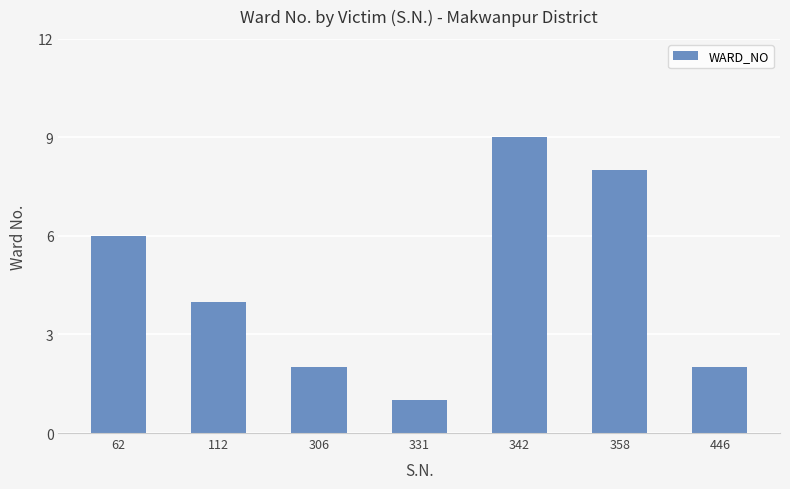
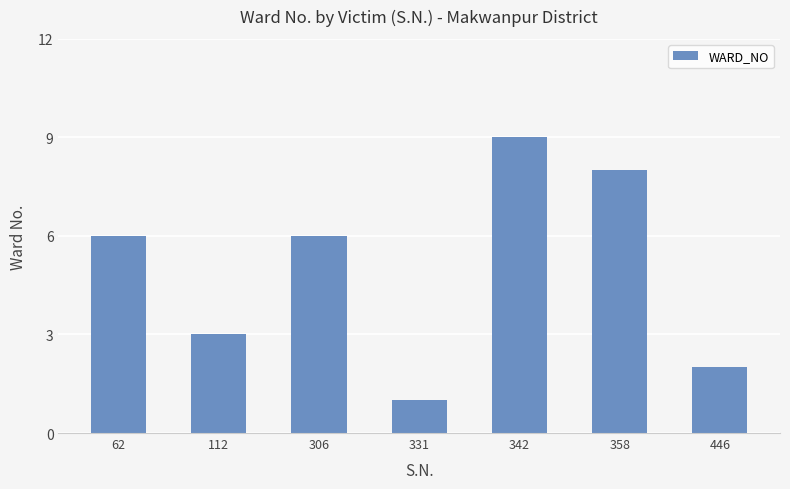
112: 4 -> 3
306: 2 -> 6
